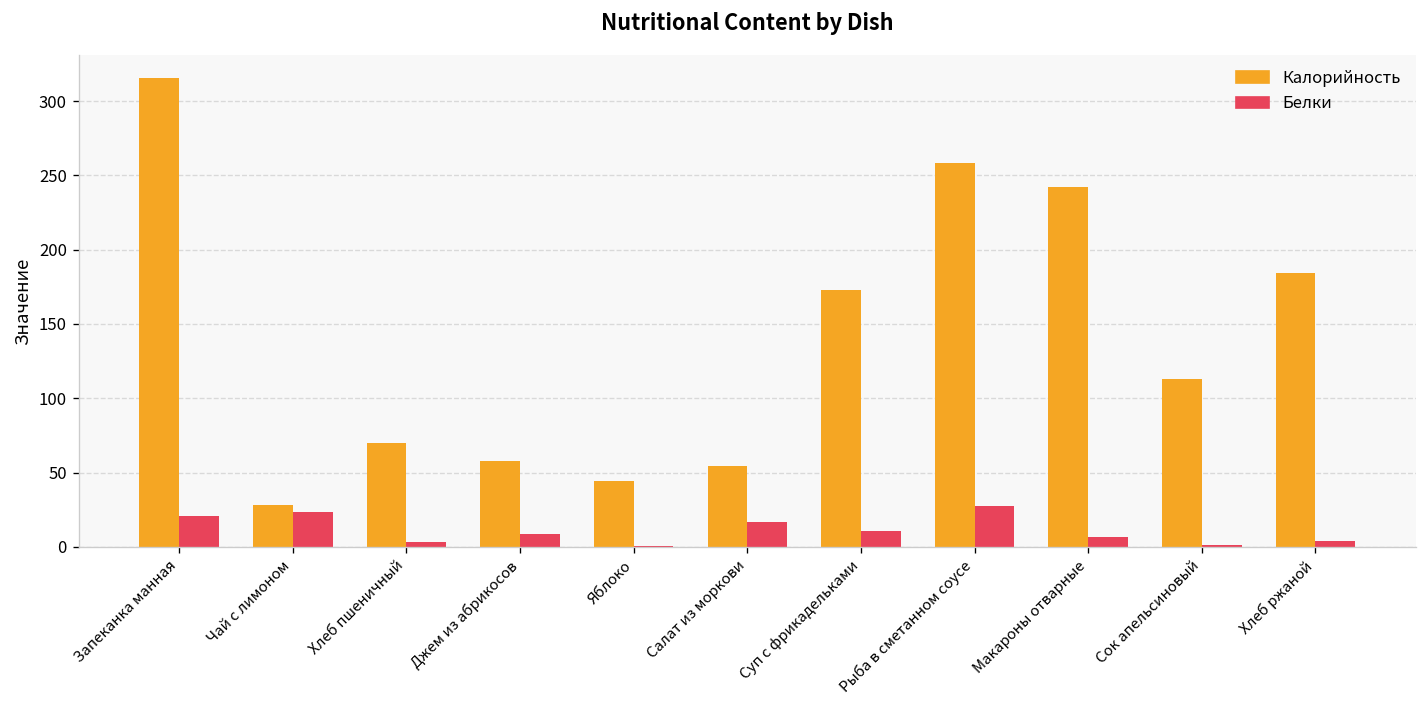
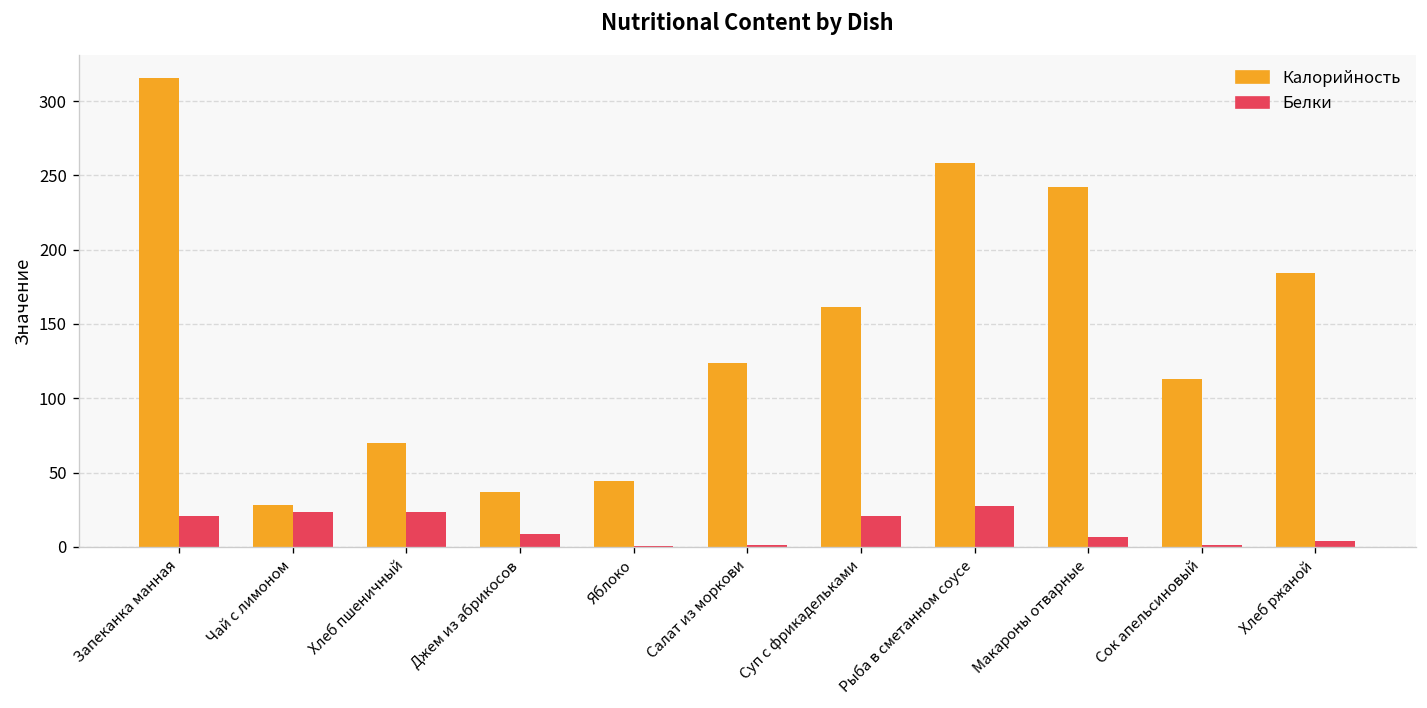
Белки, Хлеб пшеничный: 3 -> 23
Калорийность, Джем из абрикосов: 58 -> 37
Калорийность, Салат из моркови: 54 -> 124
Белки, Салат из моркови: 17 -> 1
Калорийность, Суп с фрикадельками: 173 -> 161
Белки, Суп с фрикадельками: 11 -> 21
